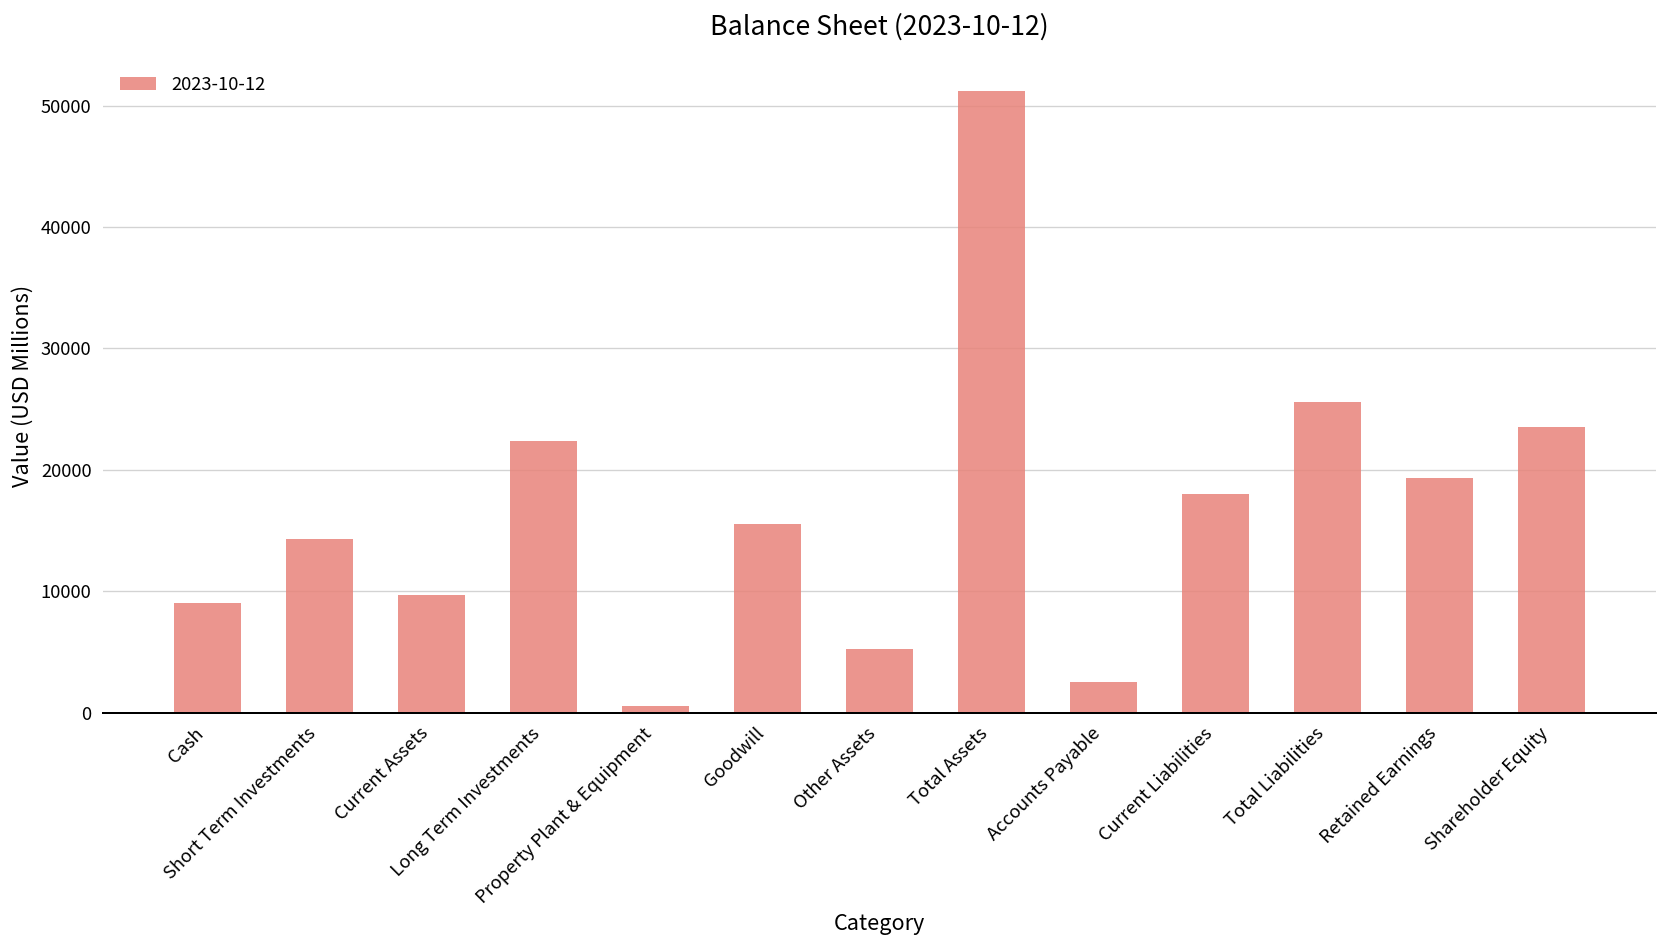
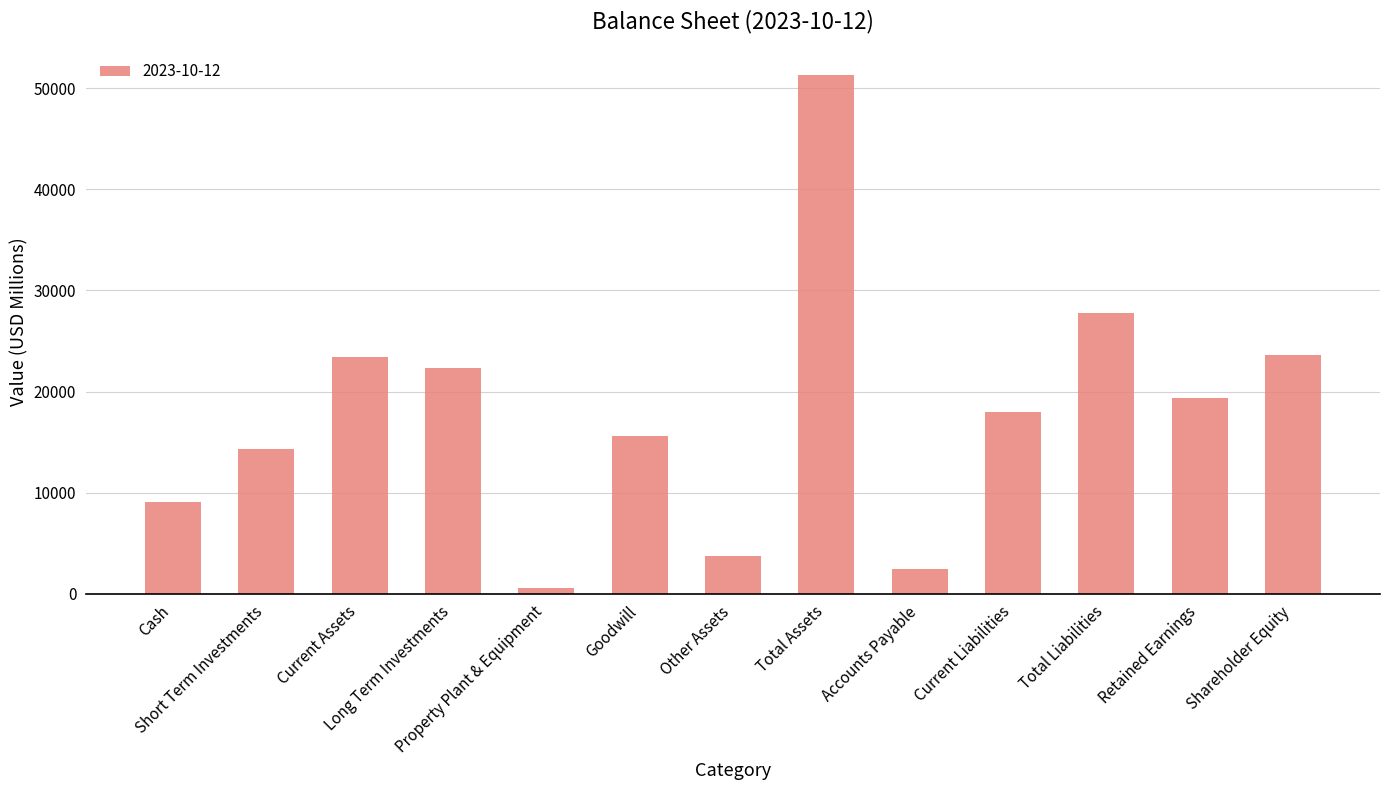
Current Assets: 9700 -> 23400
Other Assets: 5200 -> 3800
Total Liabilities: 25600 -> 27800
